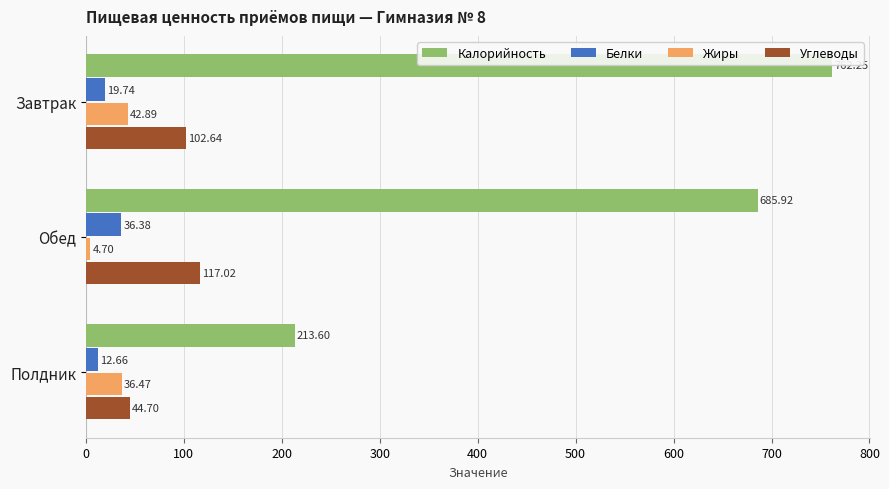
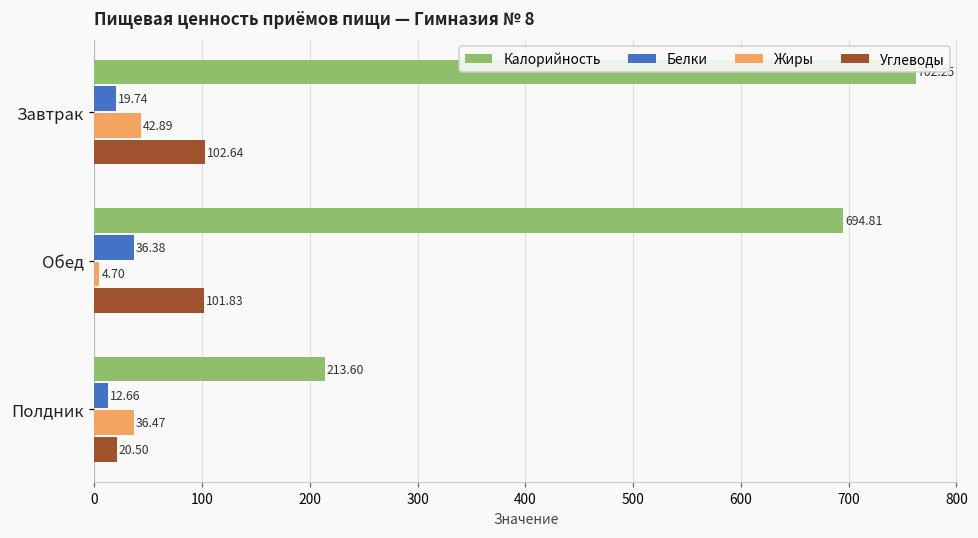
Калорийность, Обед: 685.92 -> 694.81
Углеводы, Обед: 117.02 -> 101.83
Углеводы, Полдник: 44.70 -> 20.50
